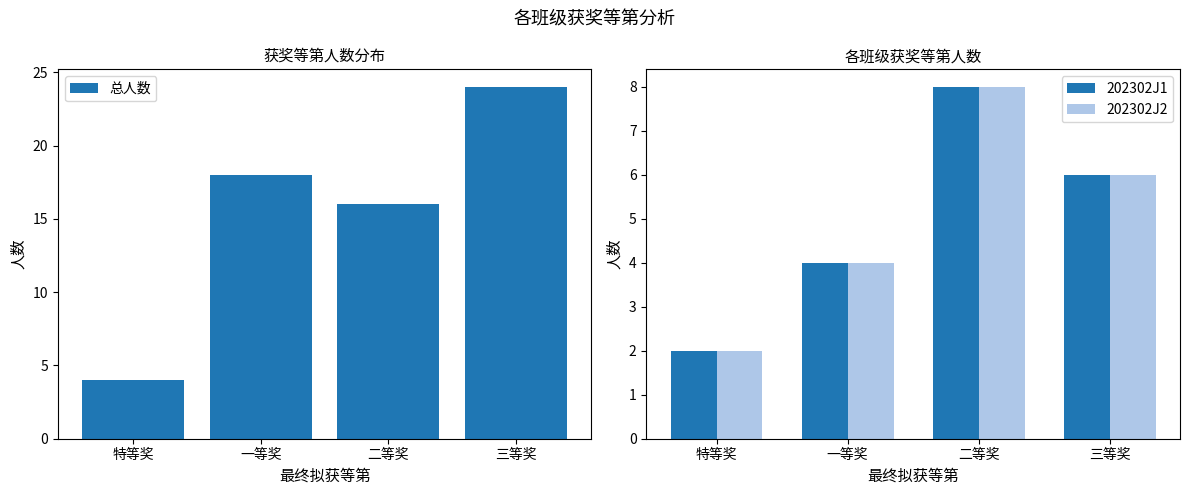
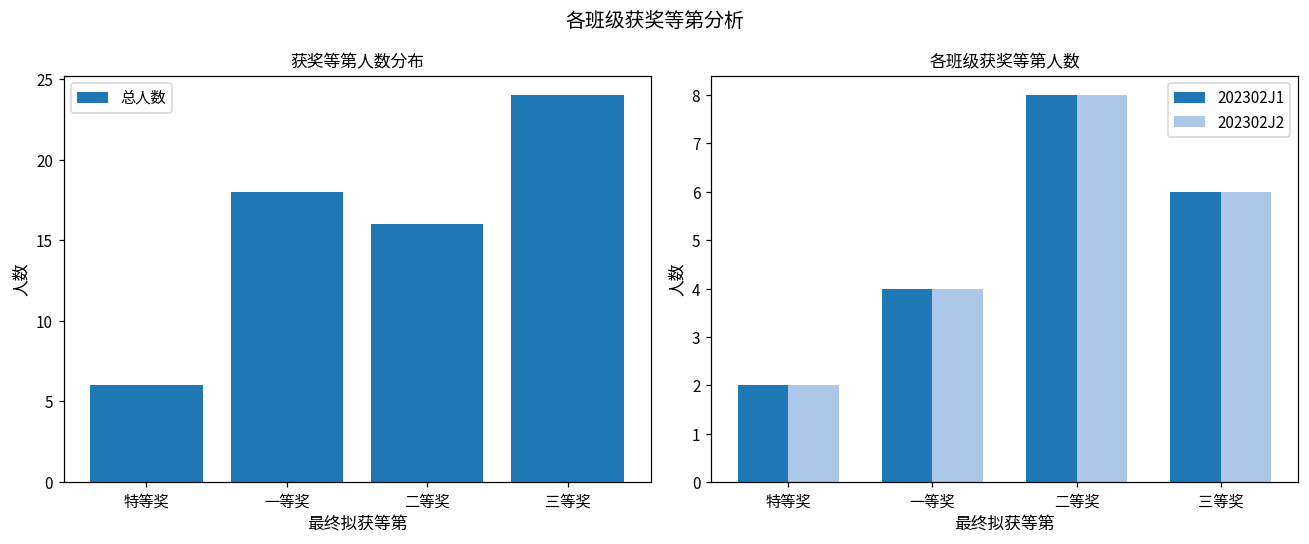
获奖等第人数分布, 特等奖: 4 -> 6
